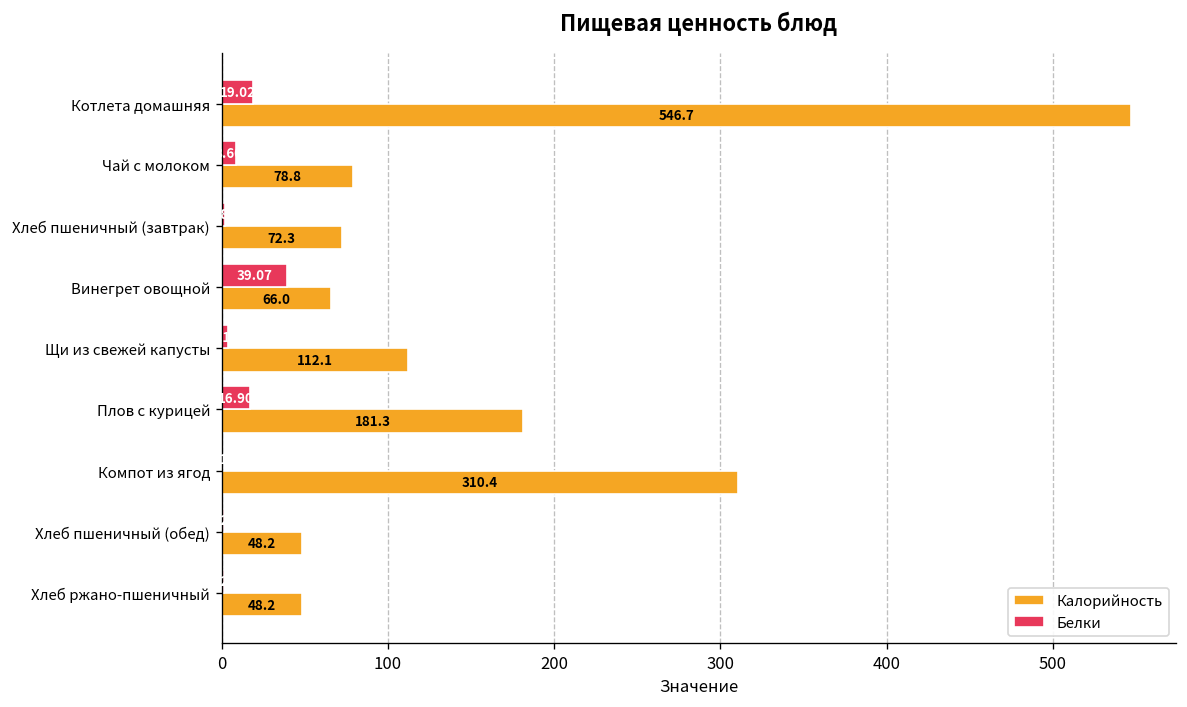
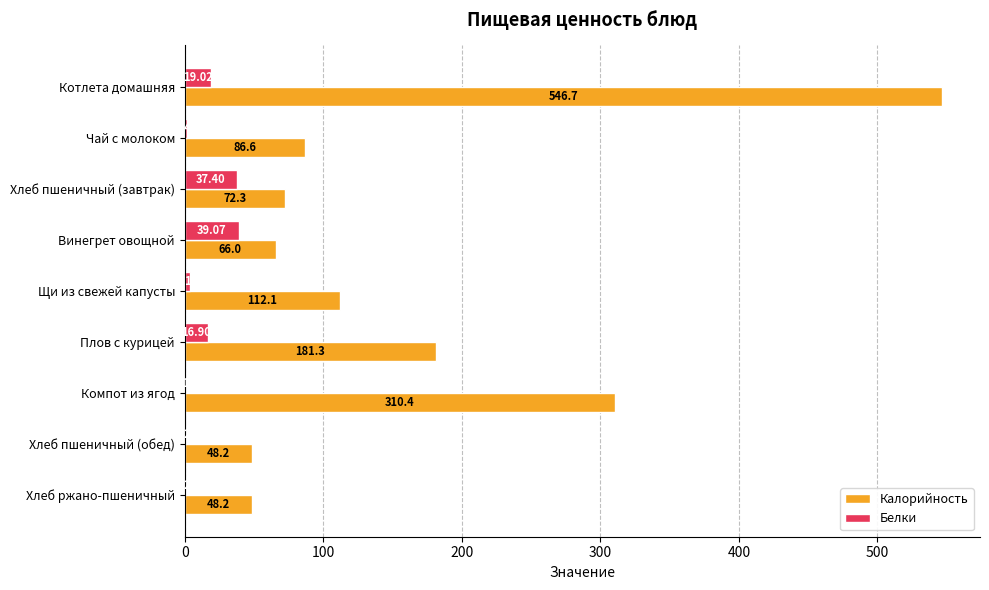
Белки, Чай с молоком: 9 -> 1
Калорийность, Чай с молоком: 78.8 -> 86.6
Белки, Хлеб пшеничный (завтрак): 2 -> 37
